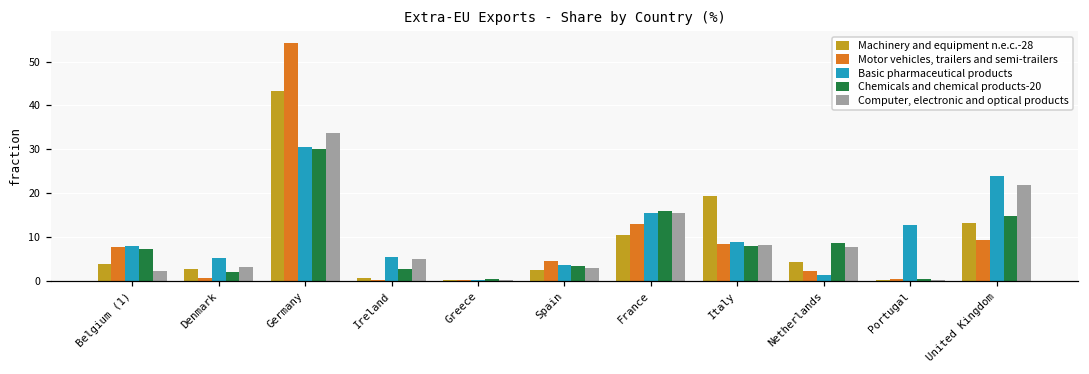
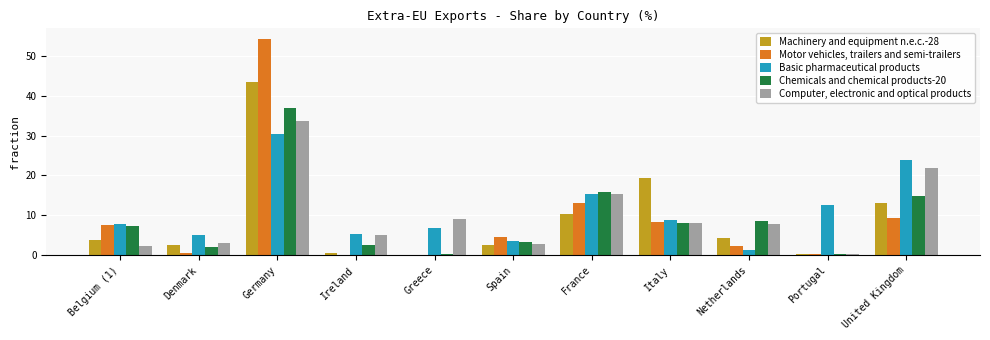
Chemicals and chemical products-20, Germany: 30 -> 37
Basic pharmaceutical products, Greece: 0 -> 7
Computer, electronic and optical products, Greece: 0 -> 9
